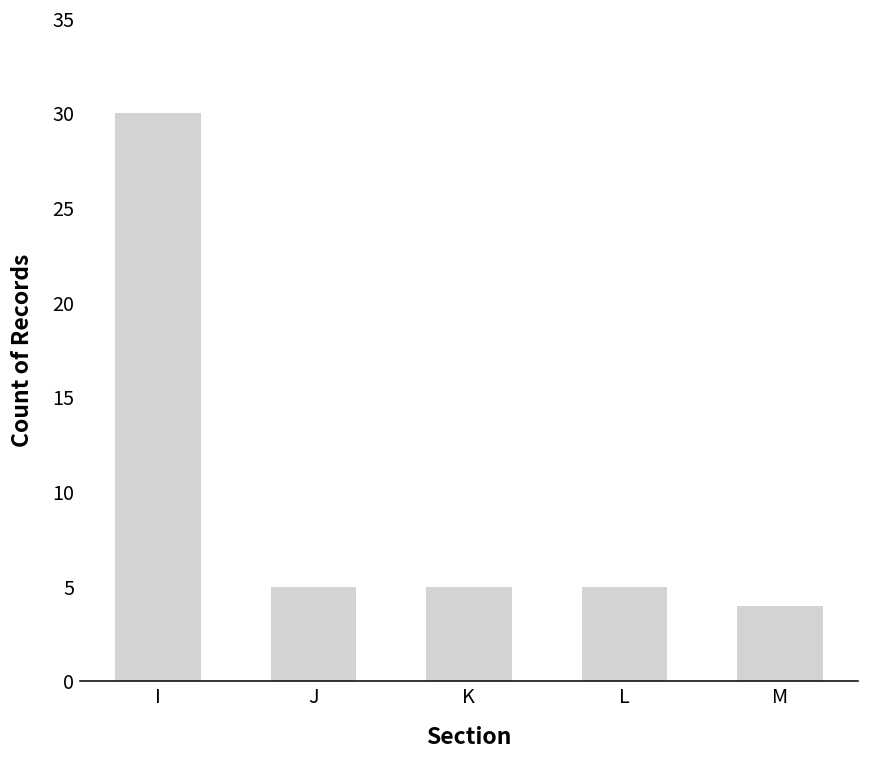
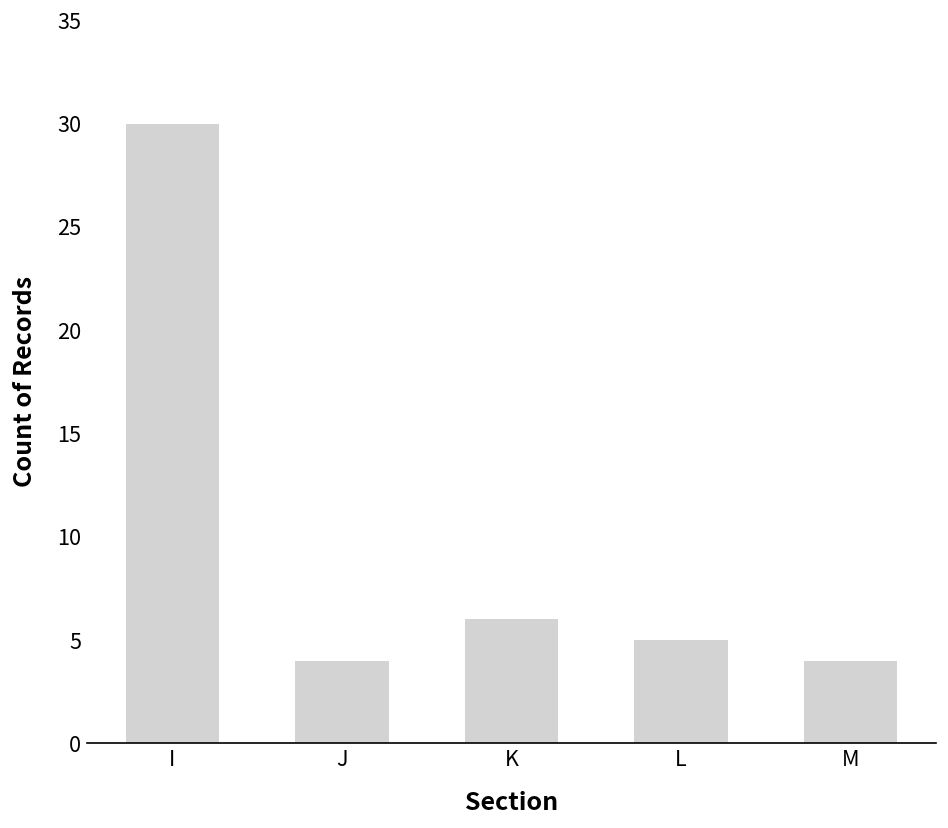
J: 5 -> 4
K: 5 -> 6
